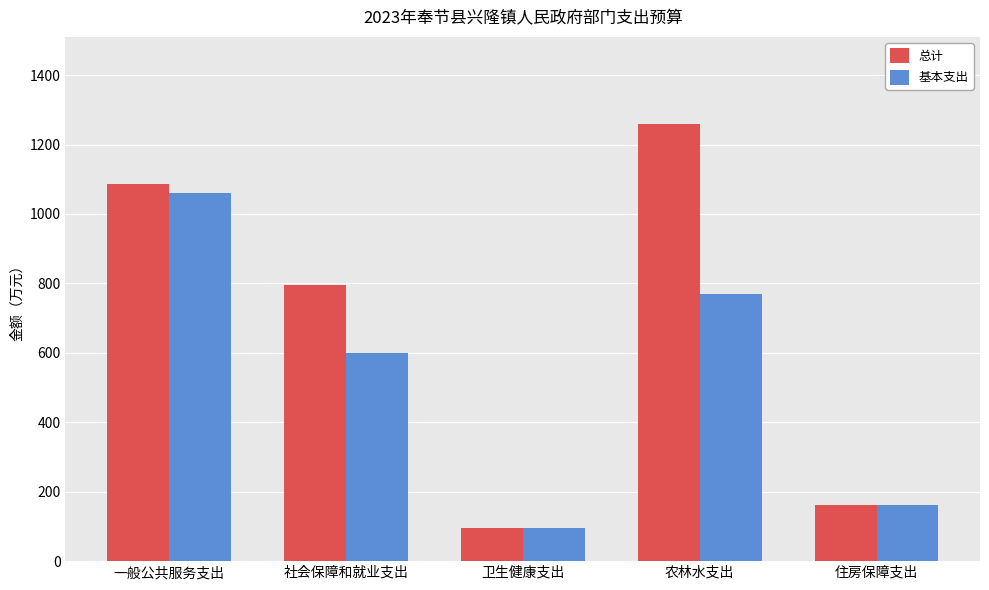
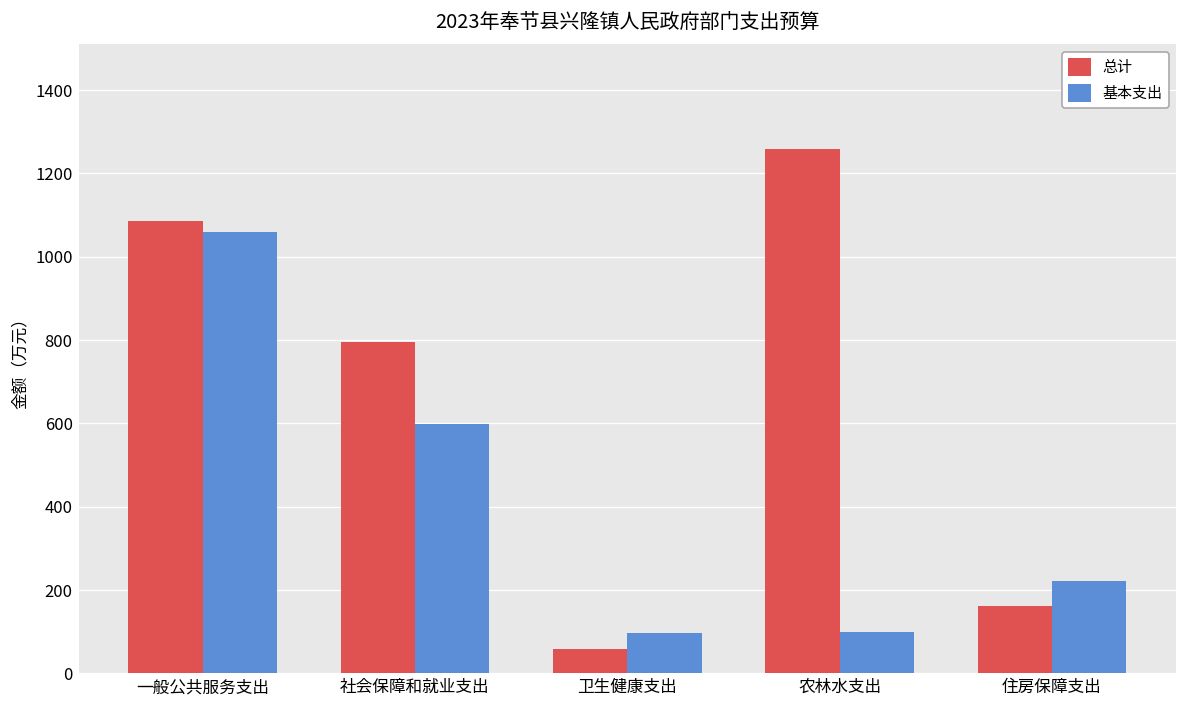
总计, 卫生健康支出: 100 -> 60
基本支出, 农林水支出: 770 -> 100
基本支出, 住房保障支出: 160 -> 220
